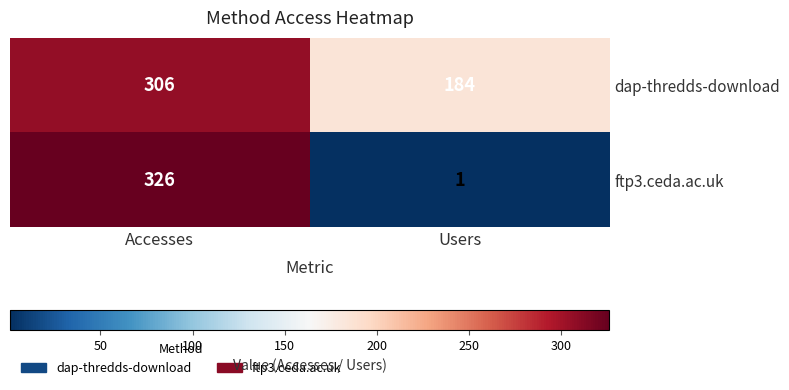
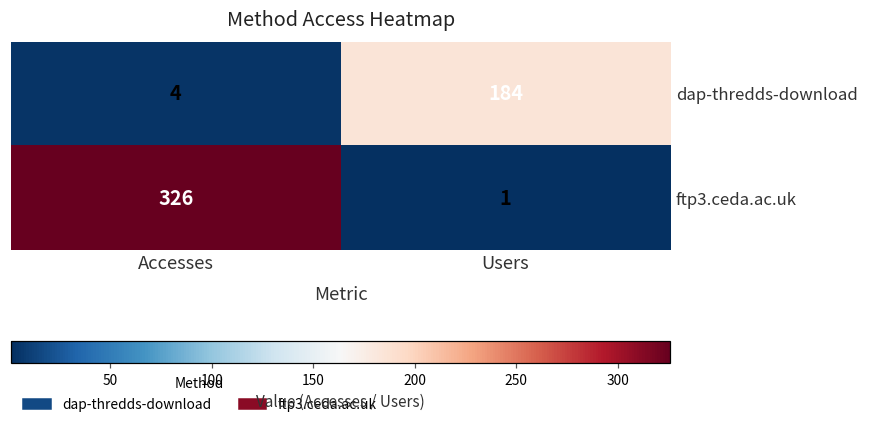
dap-thredds-download, Accesses: 306 -> 4
